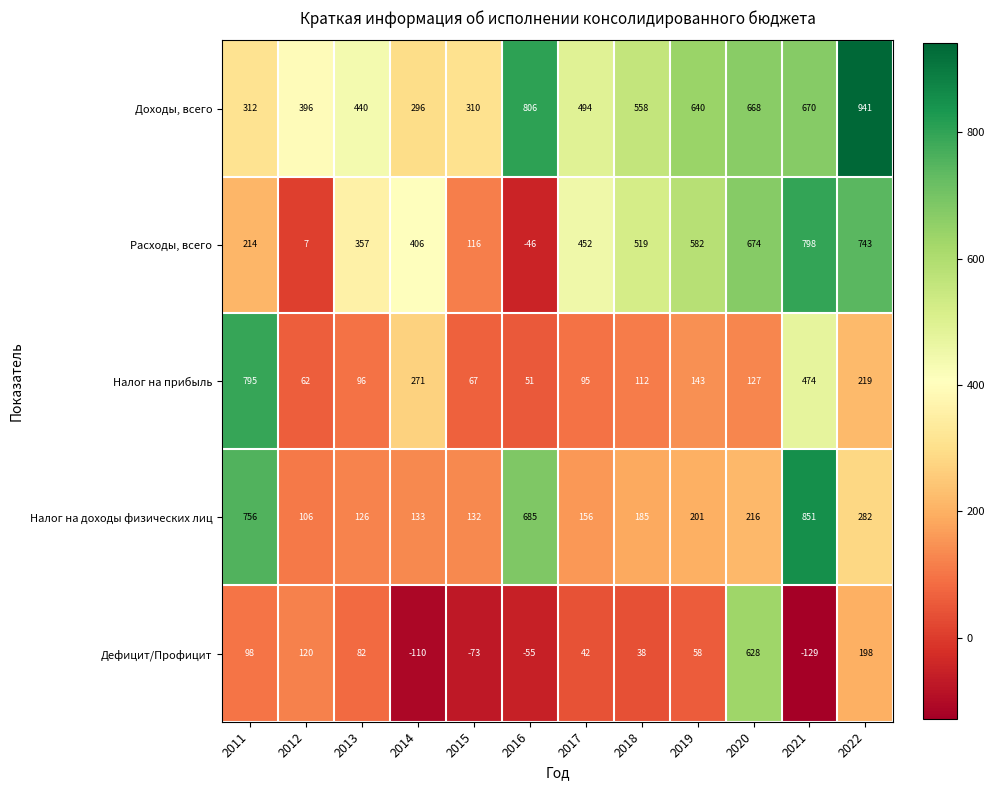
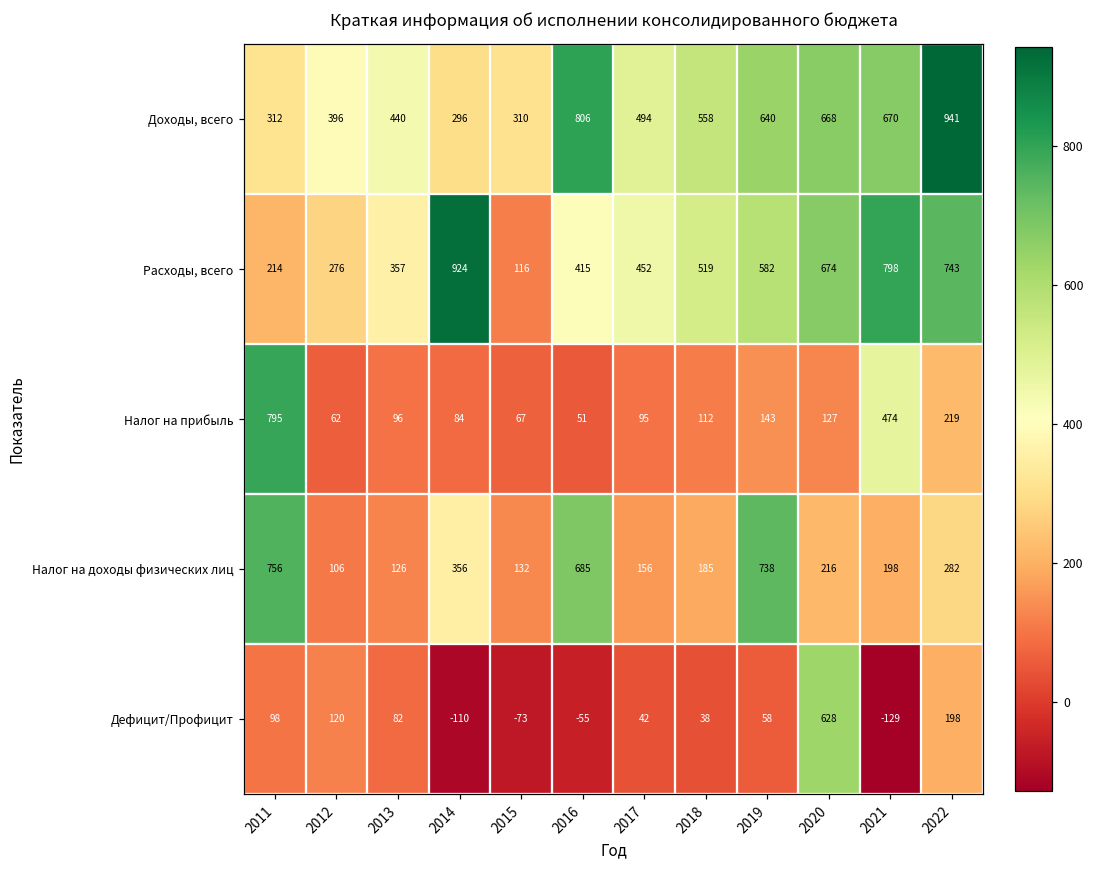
Расходы, всего, 2012: 7 -> 276
Расходы, всего, 2014: 406 -> 924
Расходы, всего, 2016: -46 -> 415
Налог на прибыль, 2014: 271 -> 84
Налог на доходы физических лиц, 2014: 133 -> 356
Налог на доходы физических лиц, 2019: 201 -> 738
Налог на доходы физических лиц, 2021: 851 -> 198
